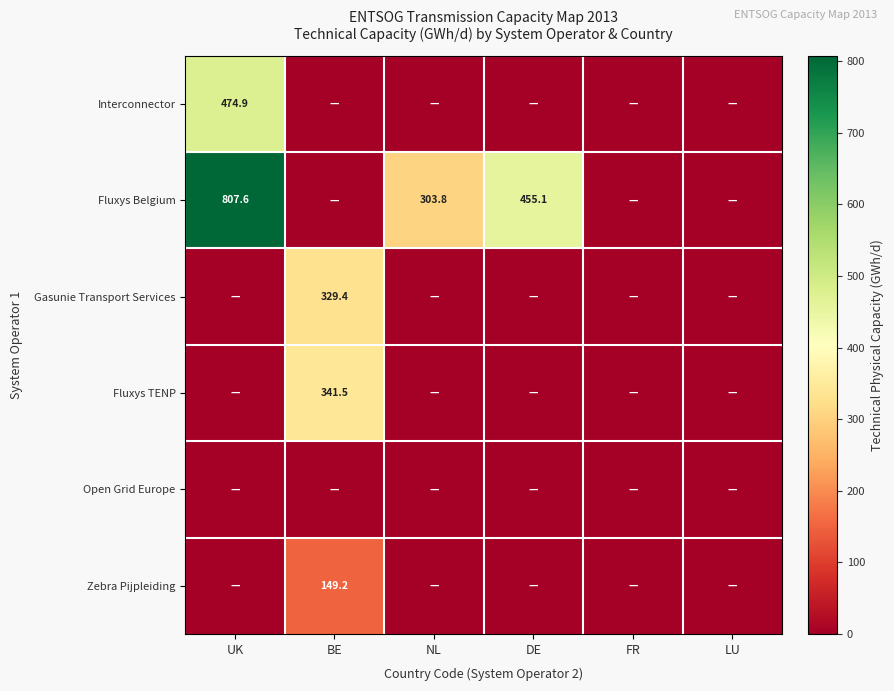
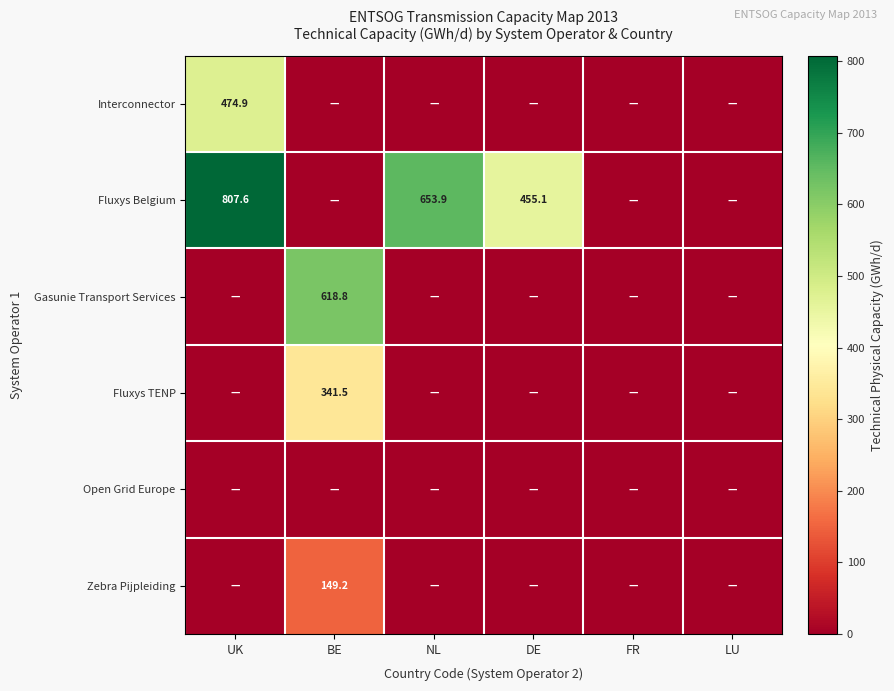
Fluxys Belgium, NL: 303.8 -> 653.9
Gasunie Transport Services, BE: 329.4 -> 618.8
